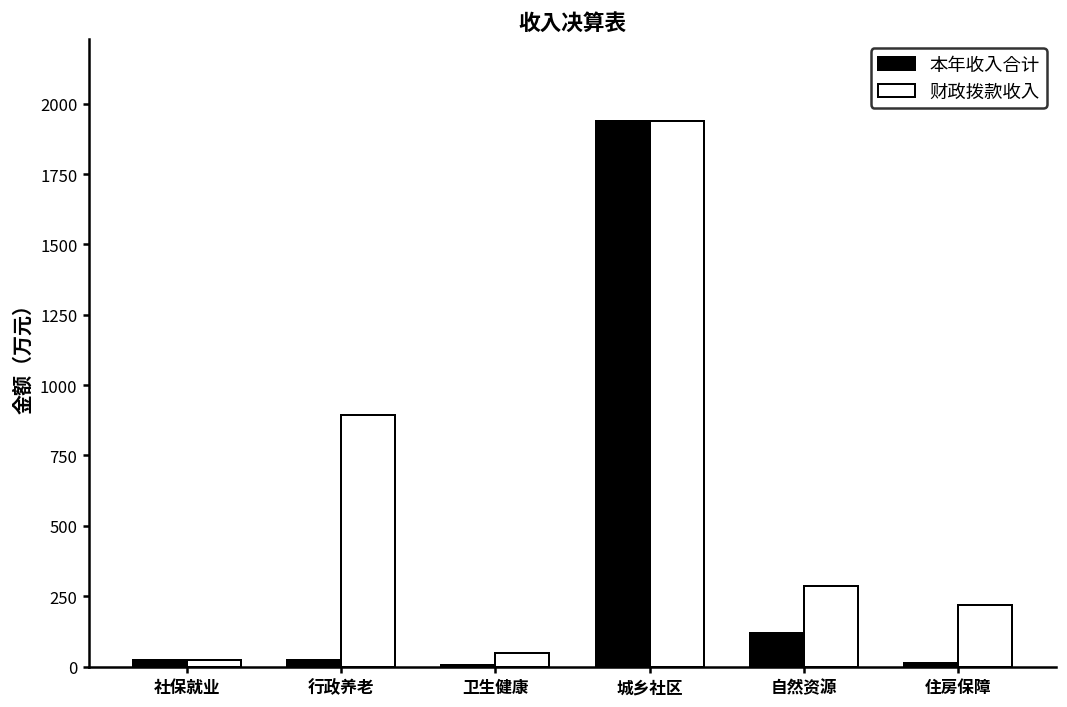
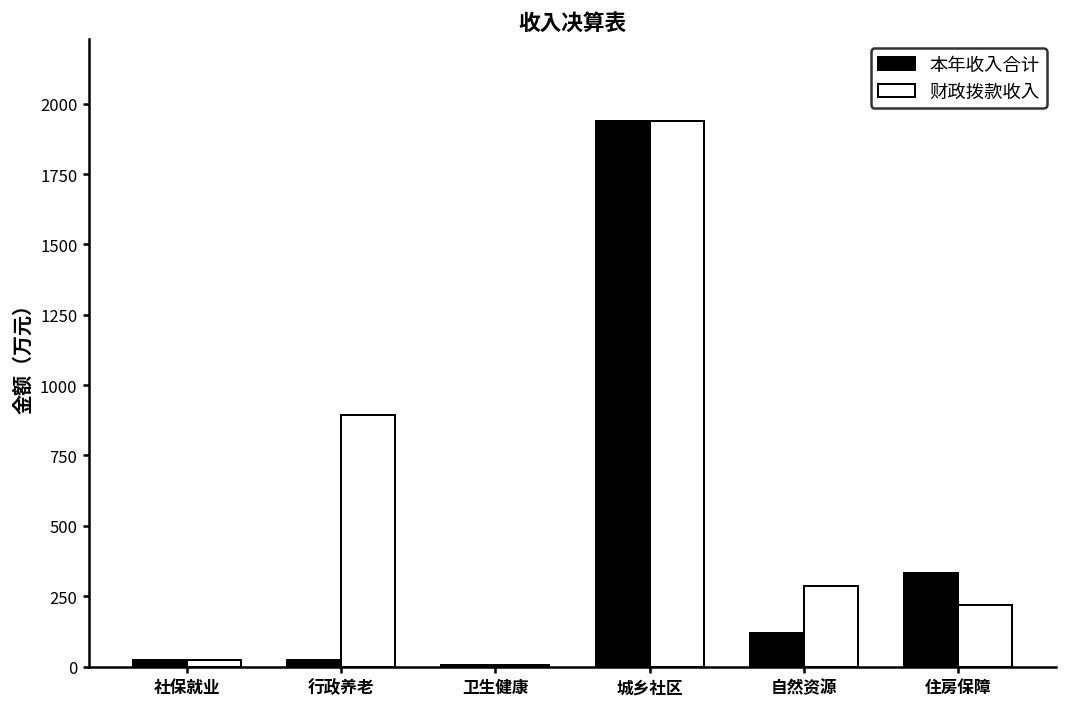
财政拨款收入, 卫生健康: 50 -> 10
本年收入合计, 住房保障: 10 -> 330
